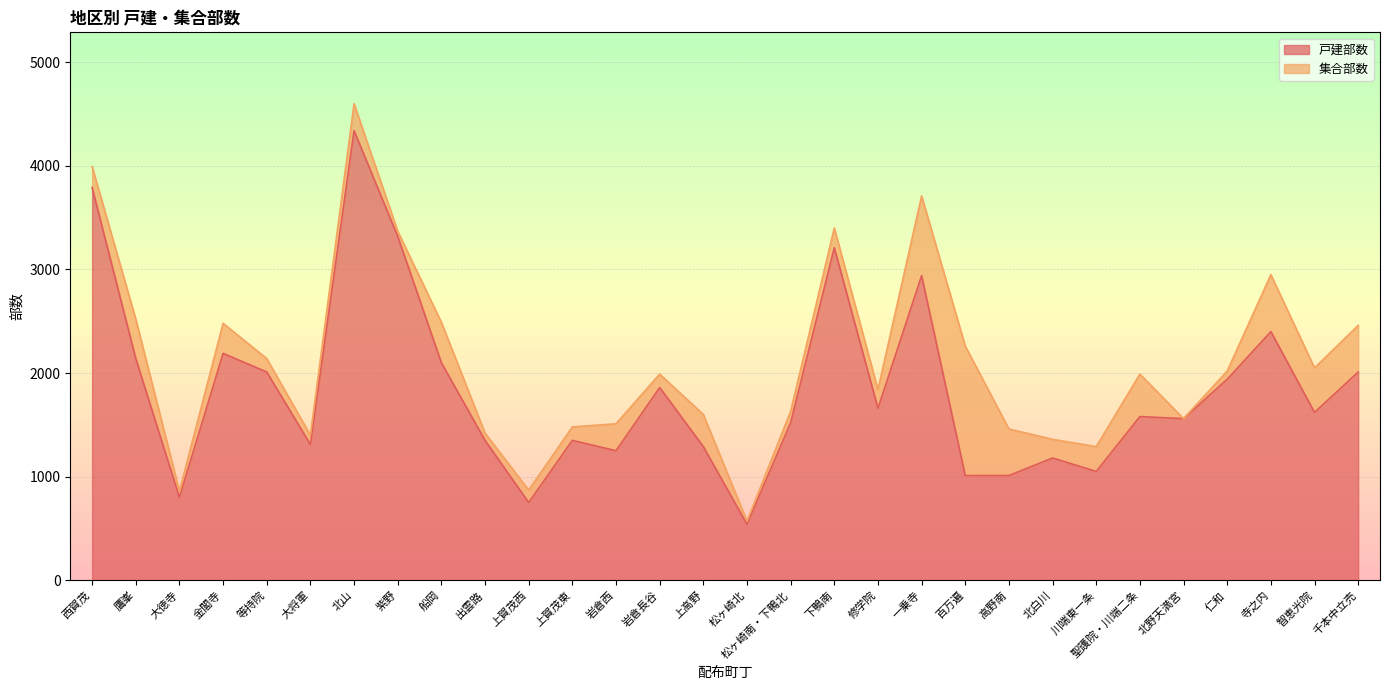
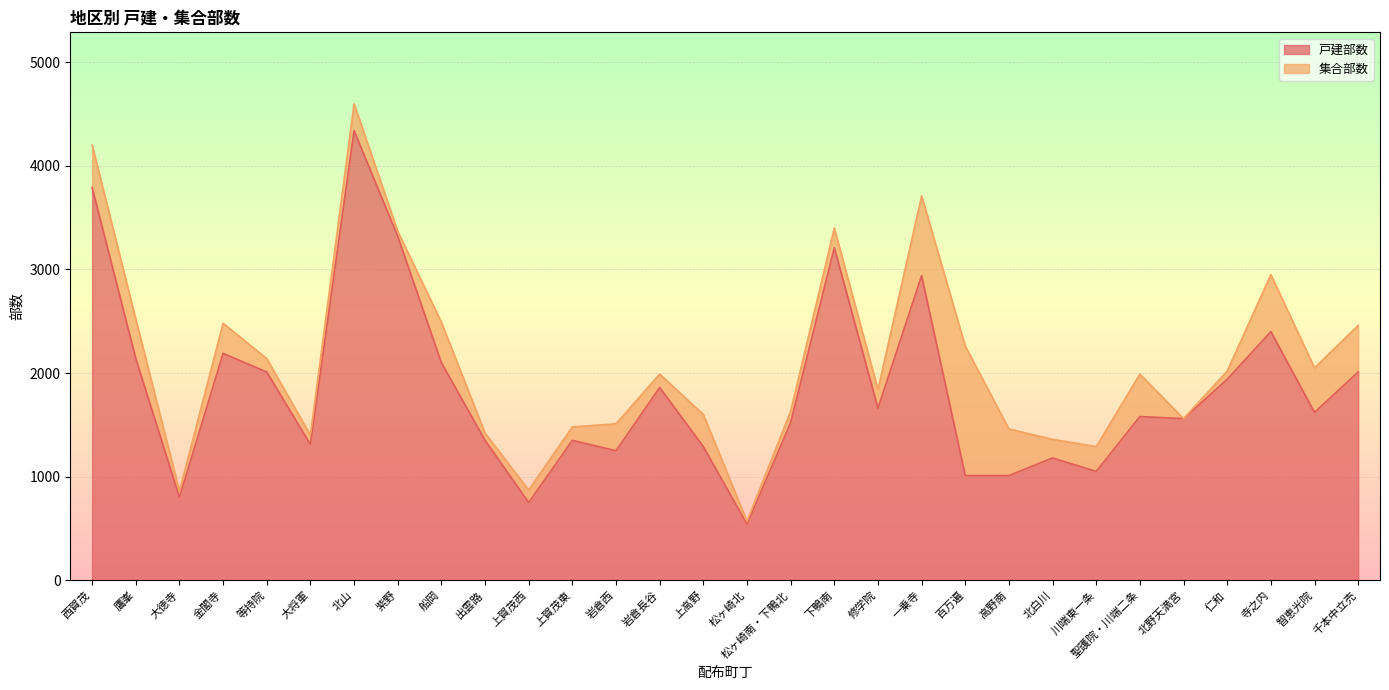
集合部数, 西賀茂: 200 -> 410
